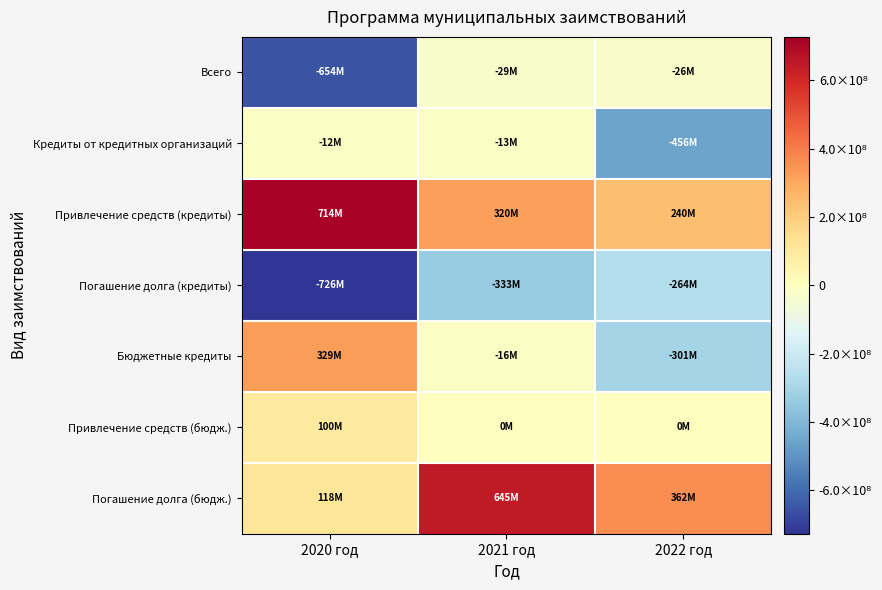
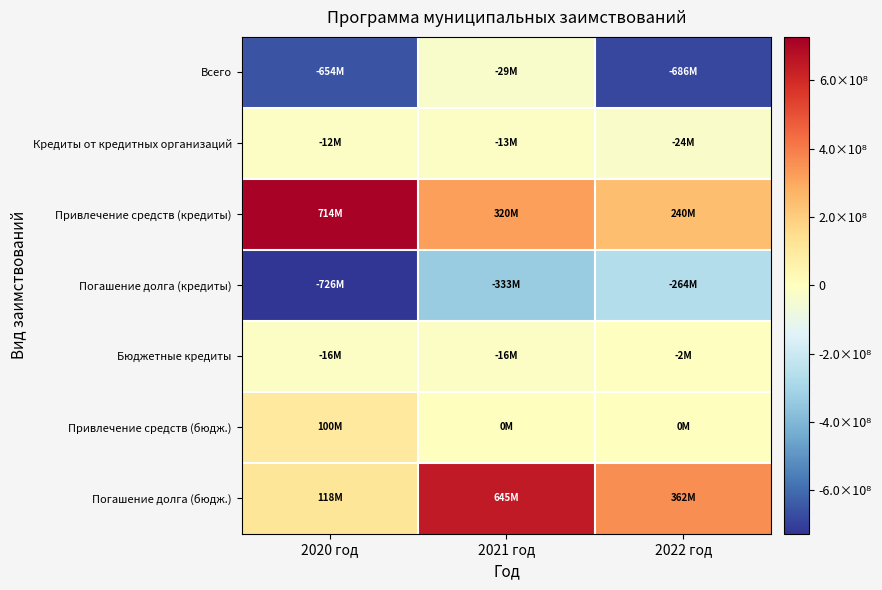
Всего, 2022 год: -26M -> -686M
Кредиты от кредитных организаций, 2022 год: -456M -> -24M
Бюджетные кредиты, 2020 год: 329M -> -16M
Бюджетные кредиты, 2022 год: -301M -> -2M
